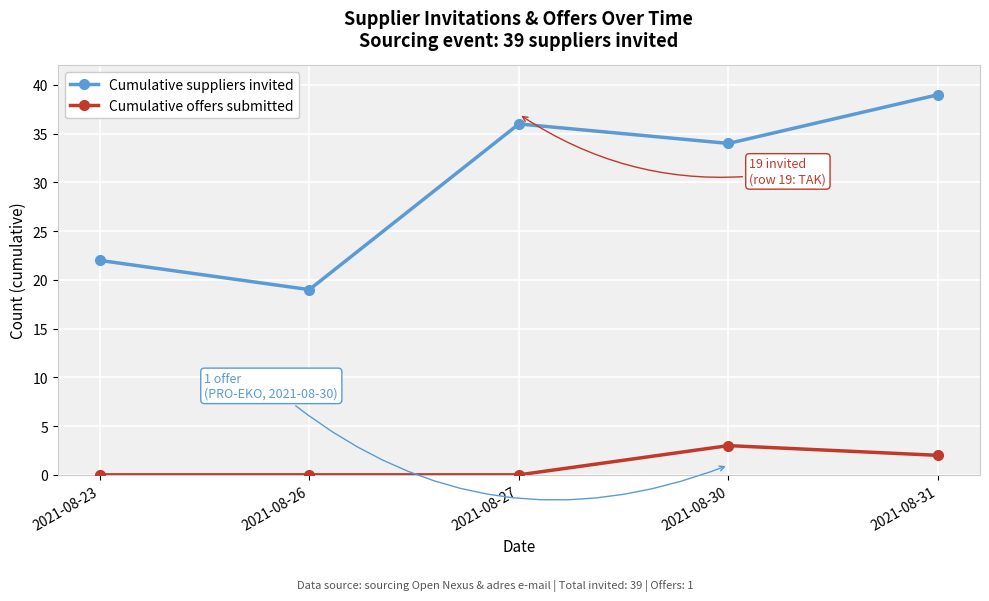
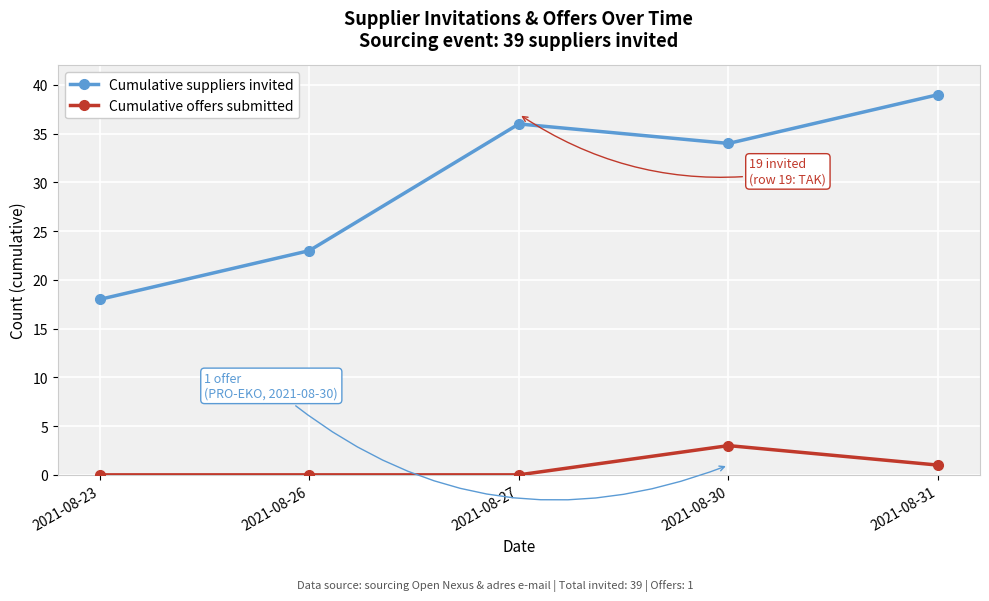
Cumulative suppliers invited, 2021-08-23: 22 -> 18
Cumulative suppliers invited, 2021-08-26: 19 -> 23
Cumulative offers submitted, 2021-08-31: 2 -> 1
